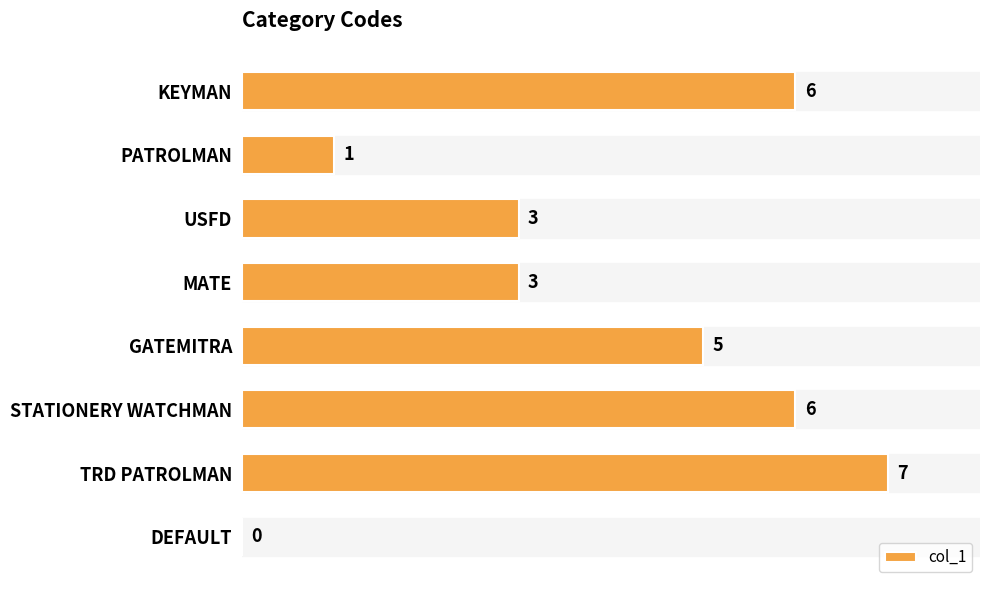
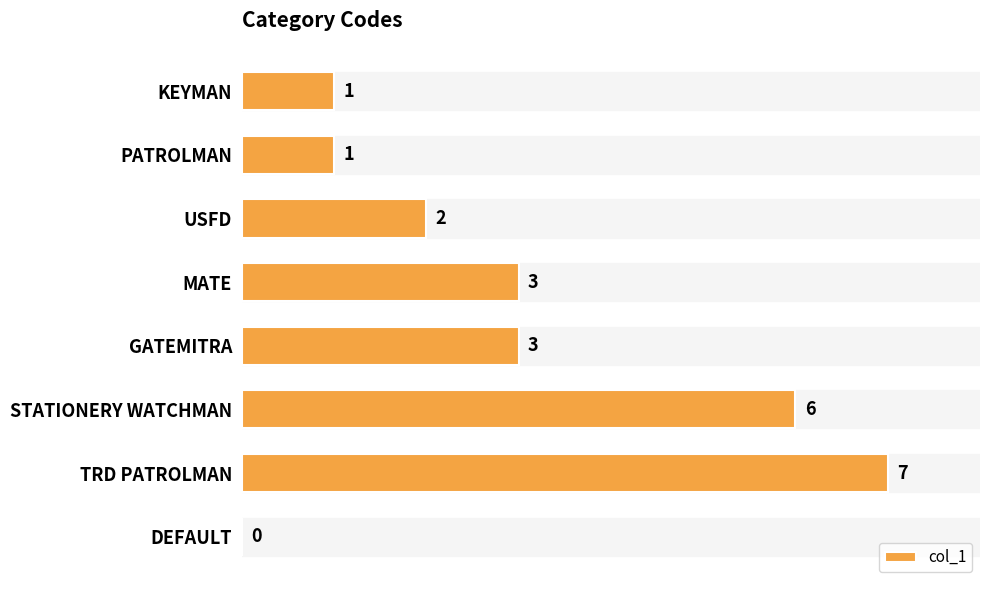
KEYMAN: 6 -> 1
USFD: 3 -> 2
GATEMITRA: 5 -> 3
